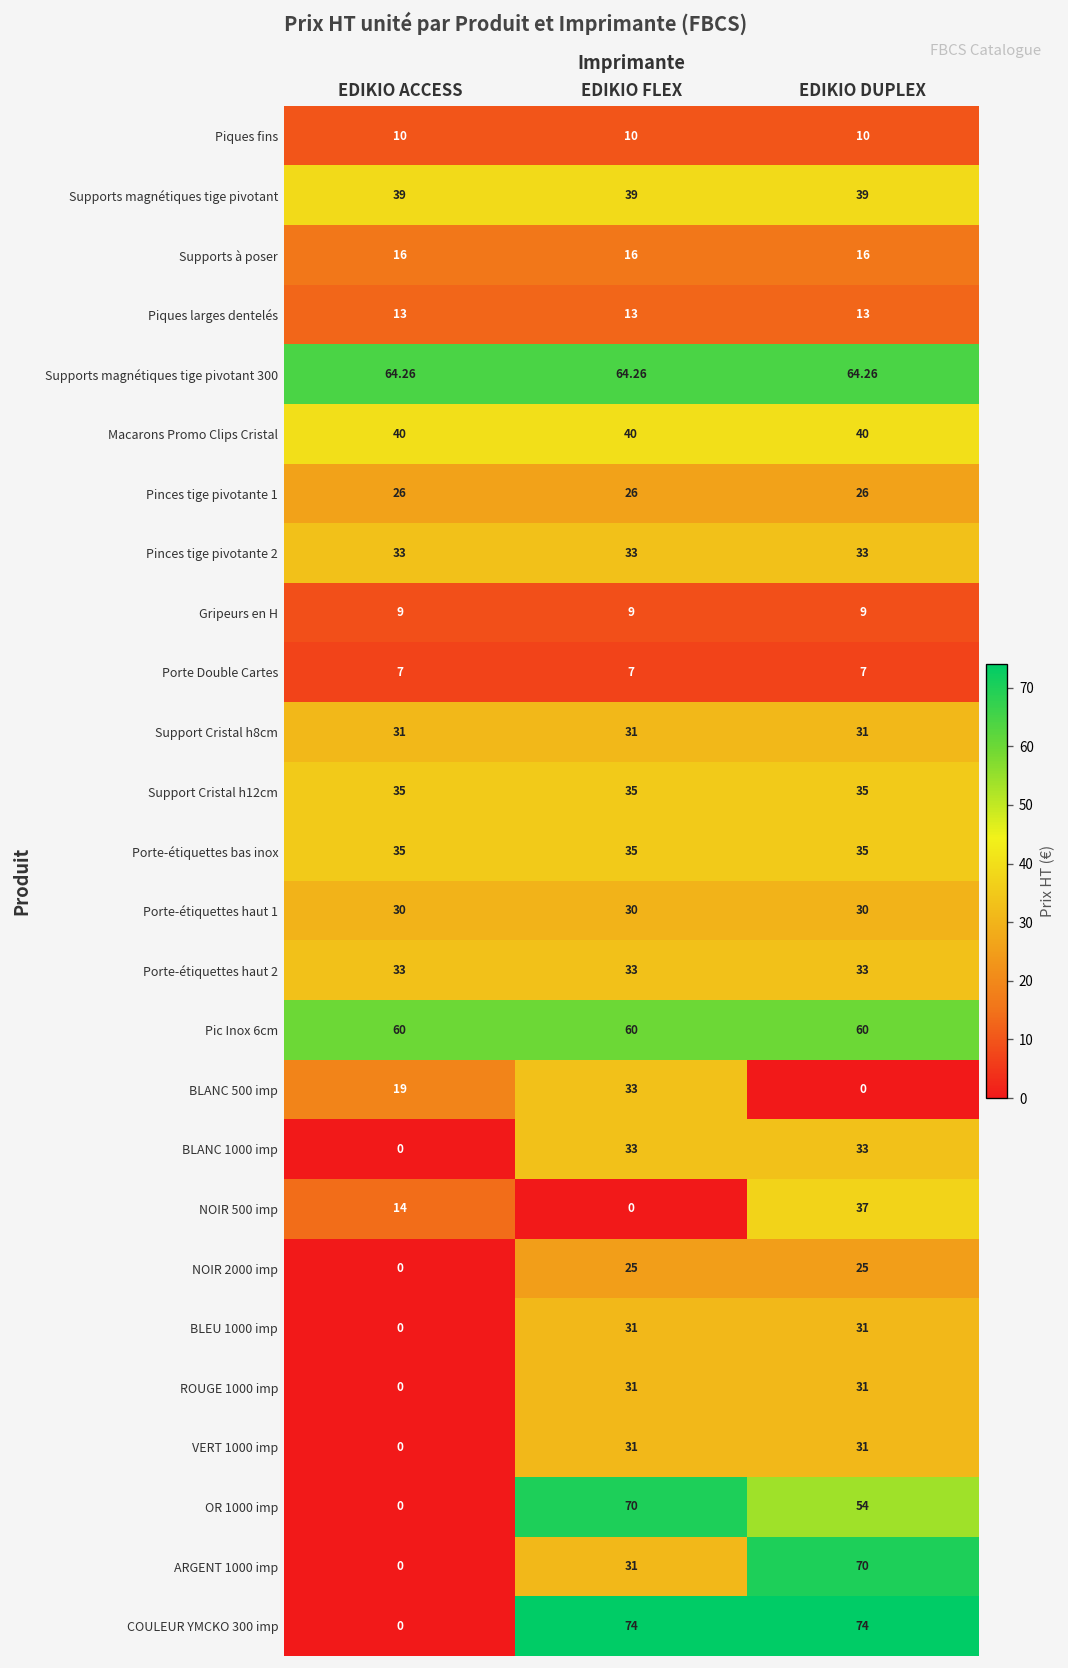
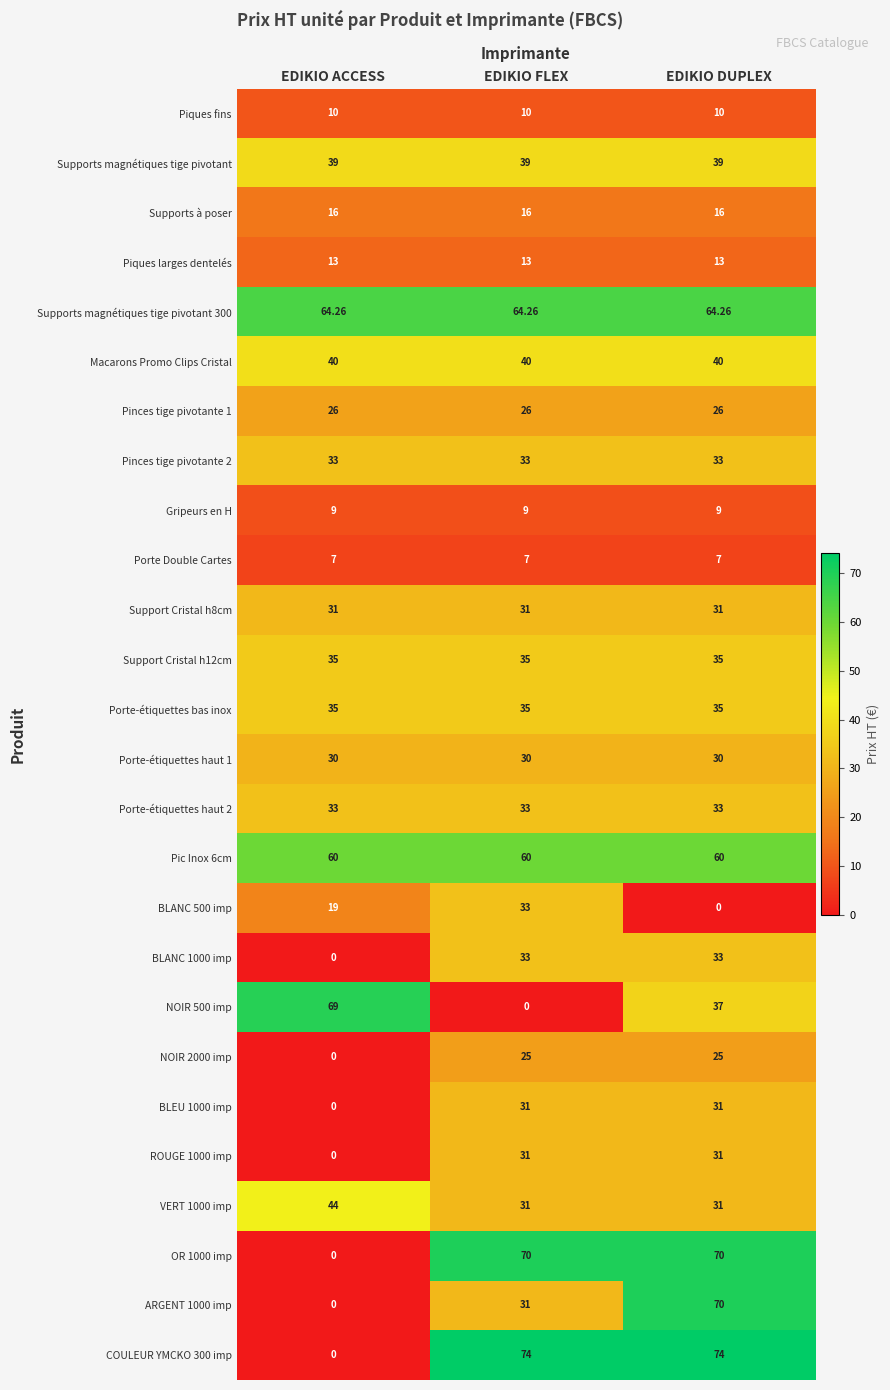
NOIR 500 imp, EDIKIO ACCESS: 14 -> 69
VERT 1000 imp, EDIKIO ACCESS: 0 -> 44
OR 1000 imp, EDIKIO DUPLEX: 54 -> 70
